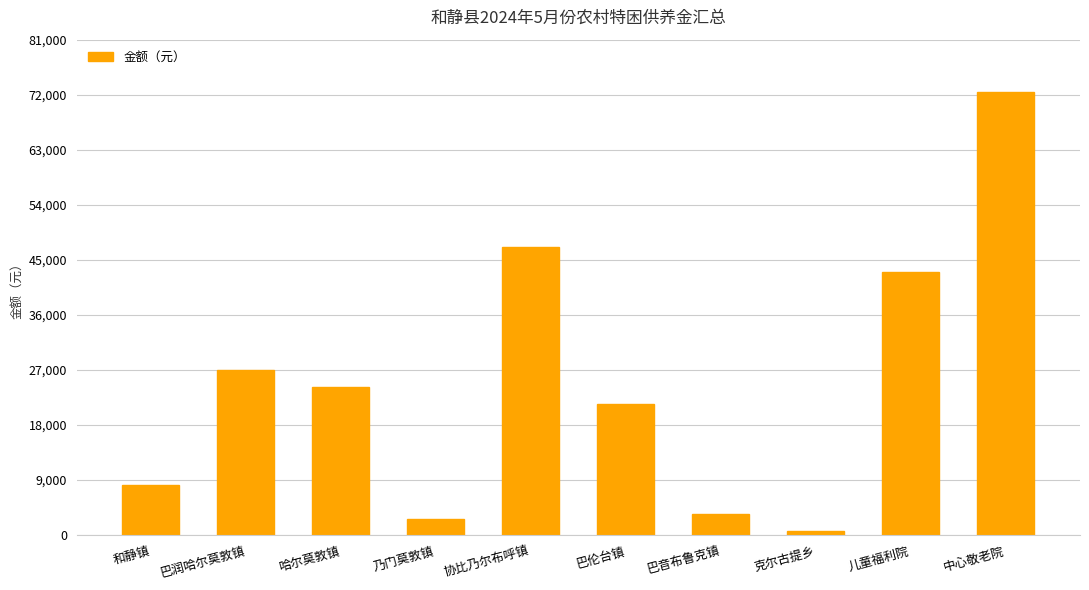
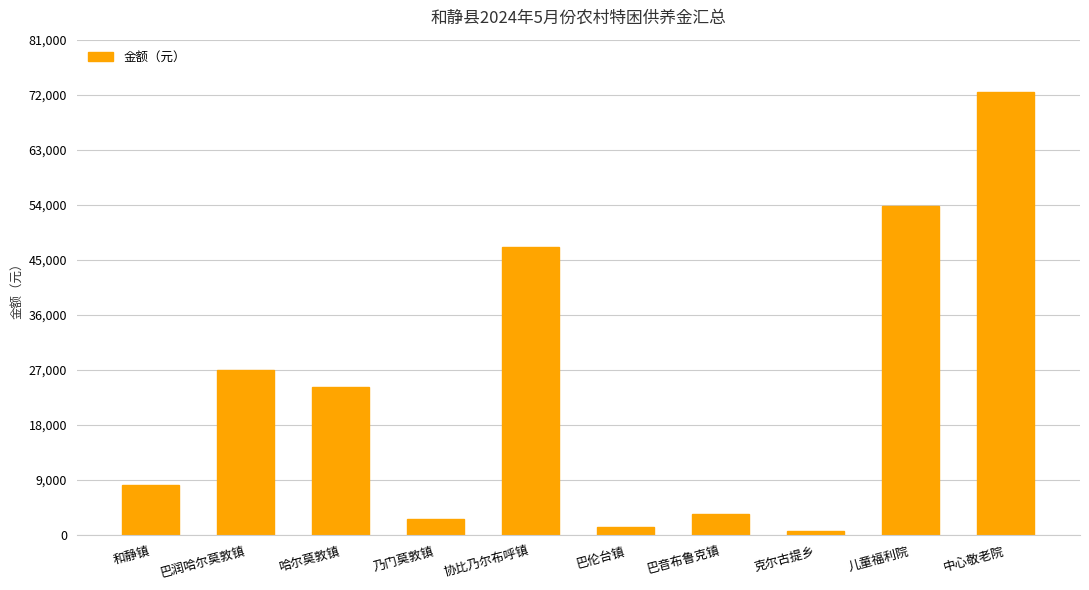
巴伦台镇: 21,000 -> 1,000
儿童福利院: 43,000 -> 54,000
